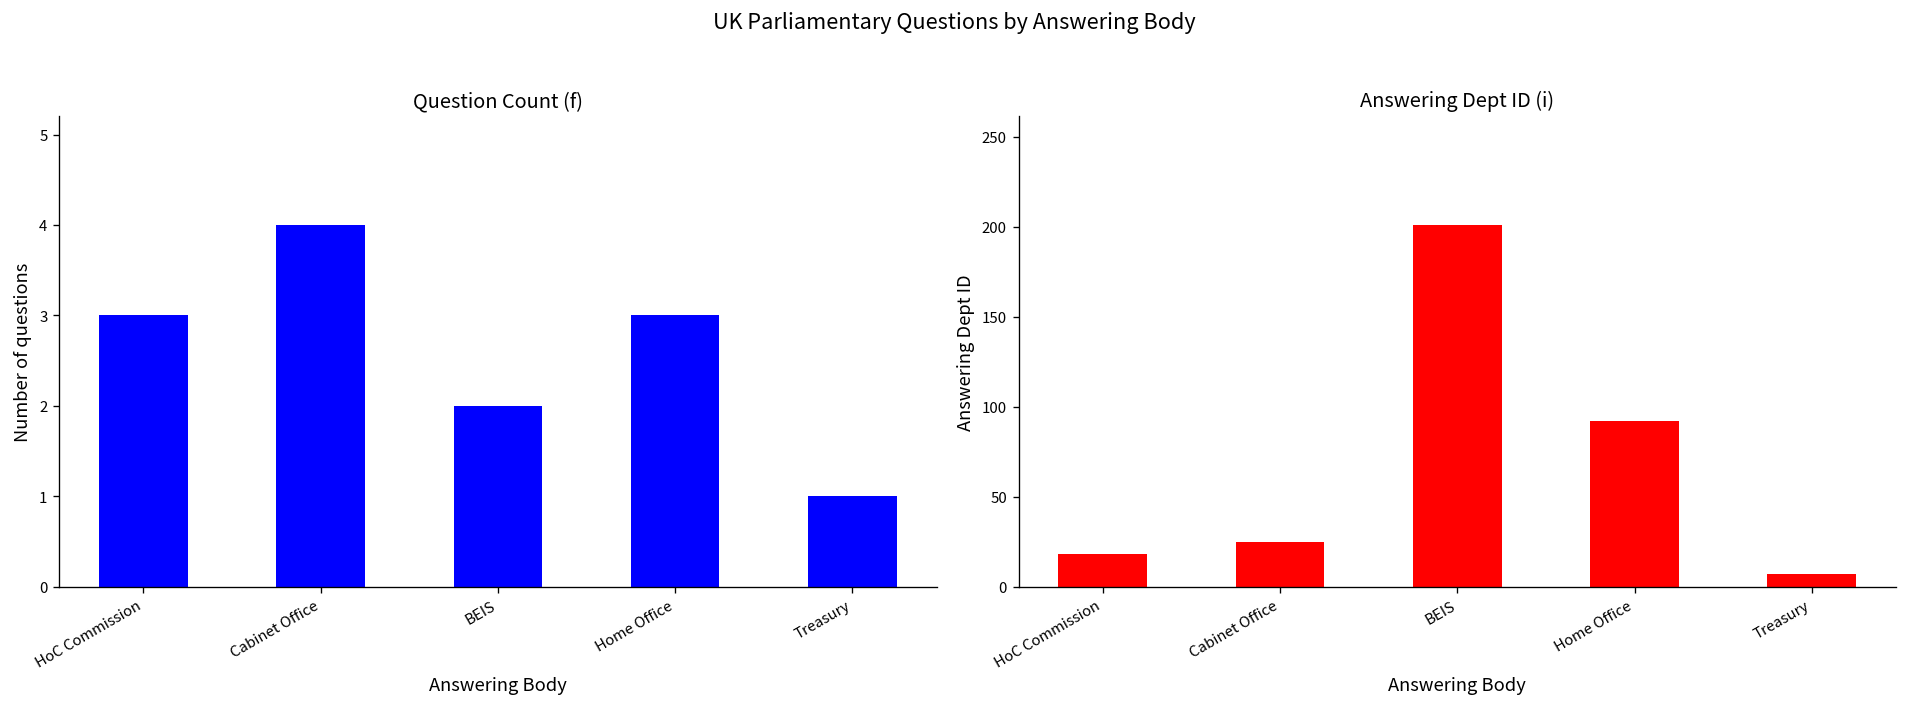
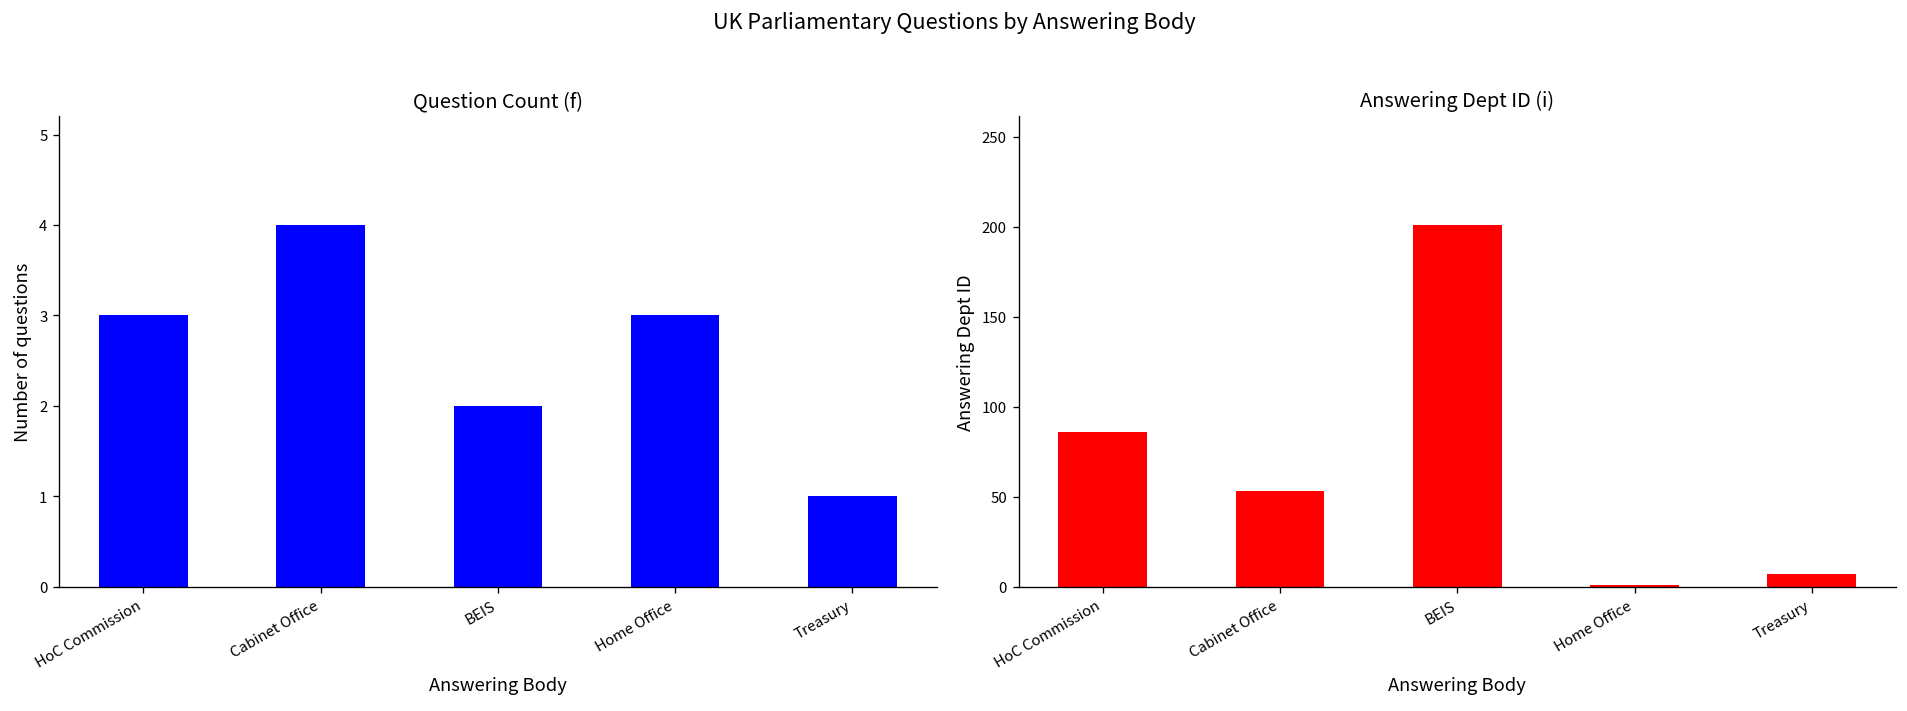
Answering Dept ID (i), HoC Commission: 18 -> 86
Answering Dept ID (i), Cabinet Office: 25 -> 53
Answering Dept ID (i), Home Office: 92 -> 1
